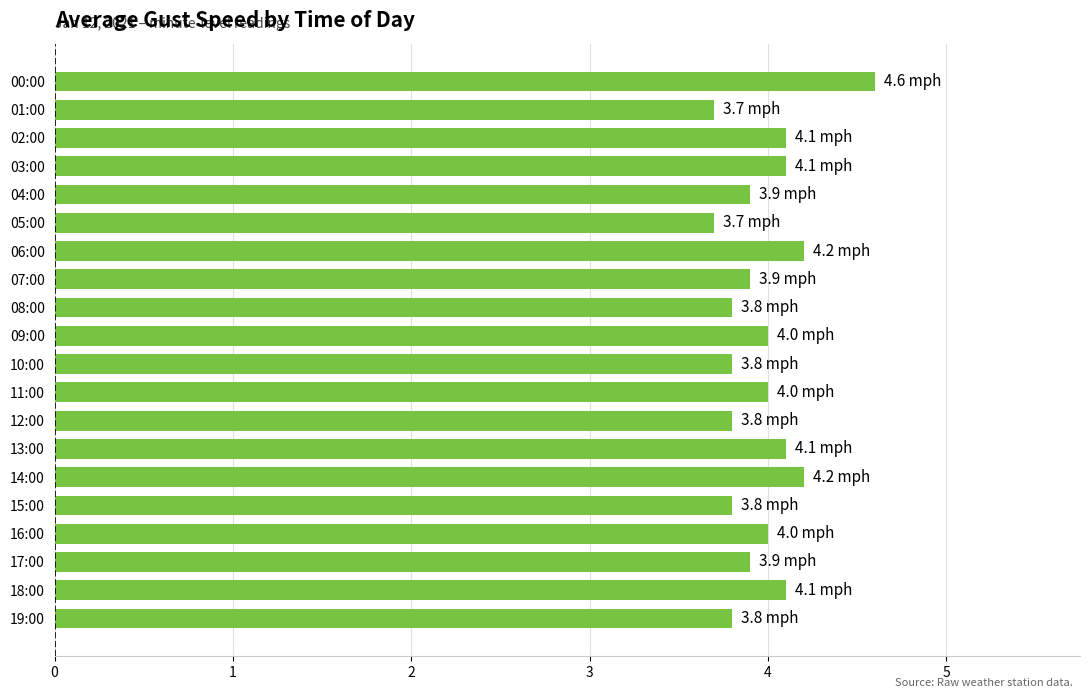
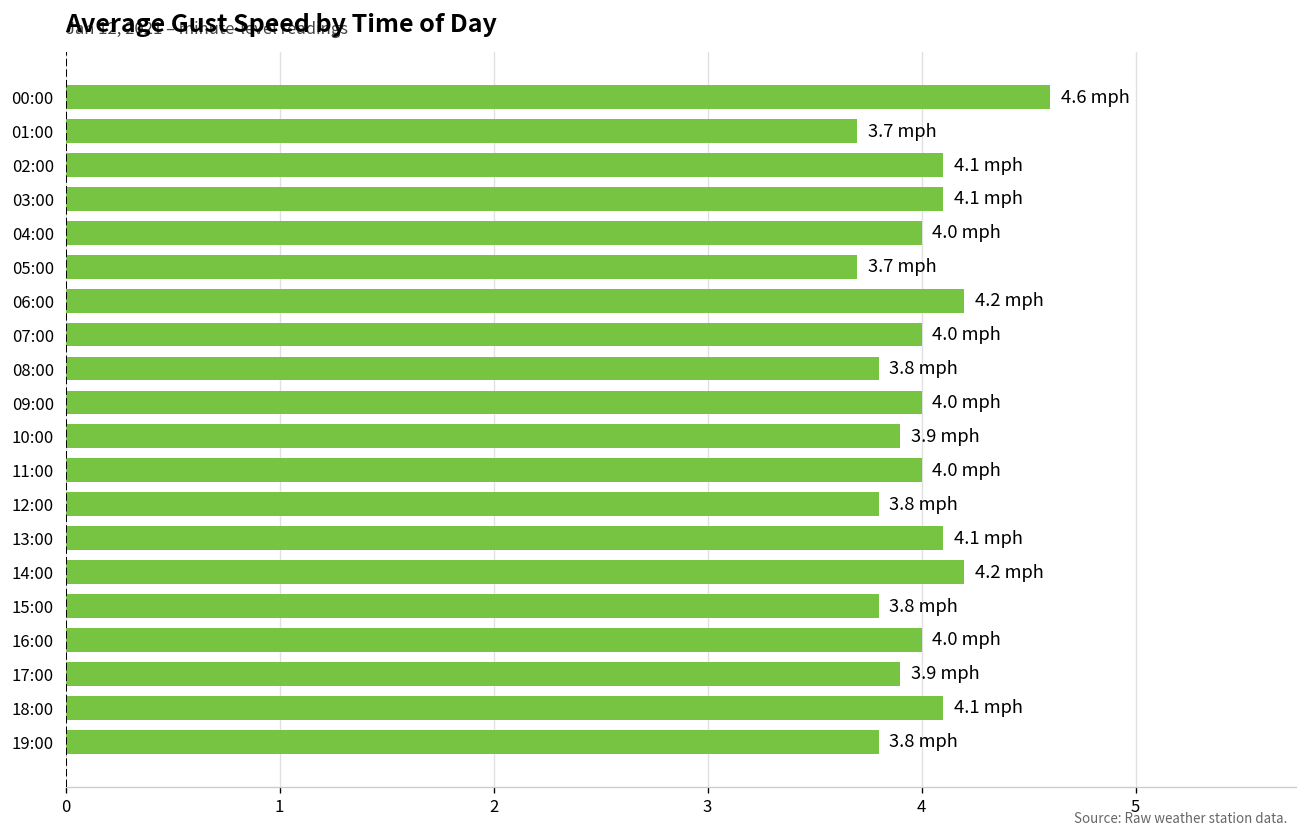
04:00: 3.9 -> 4.0
07:00: 3.9 -> 4.0
10:00: 3.8 -> 3.9
